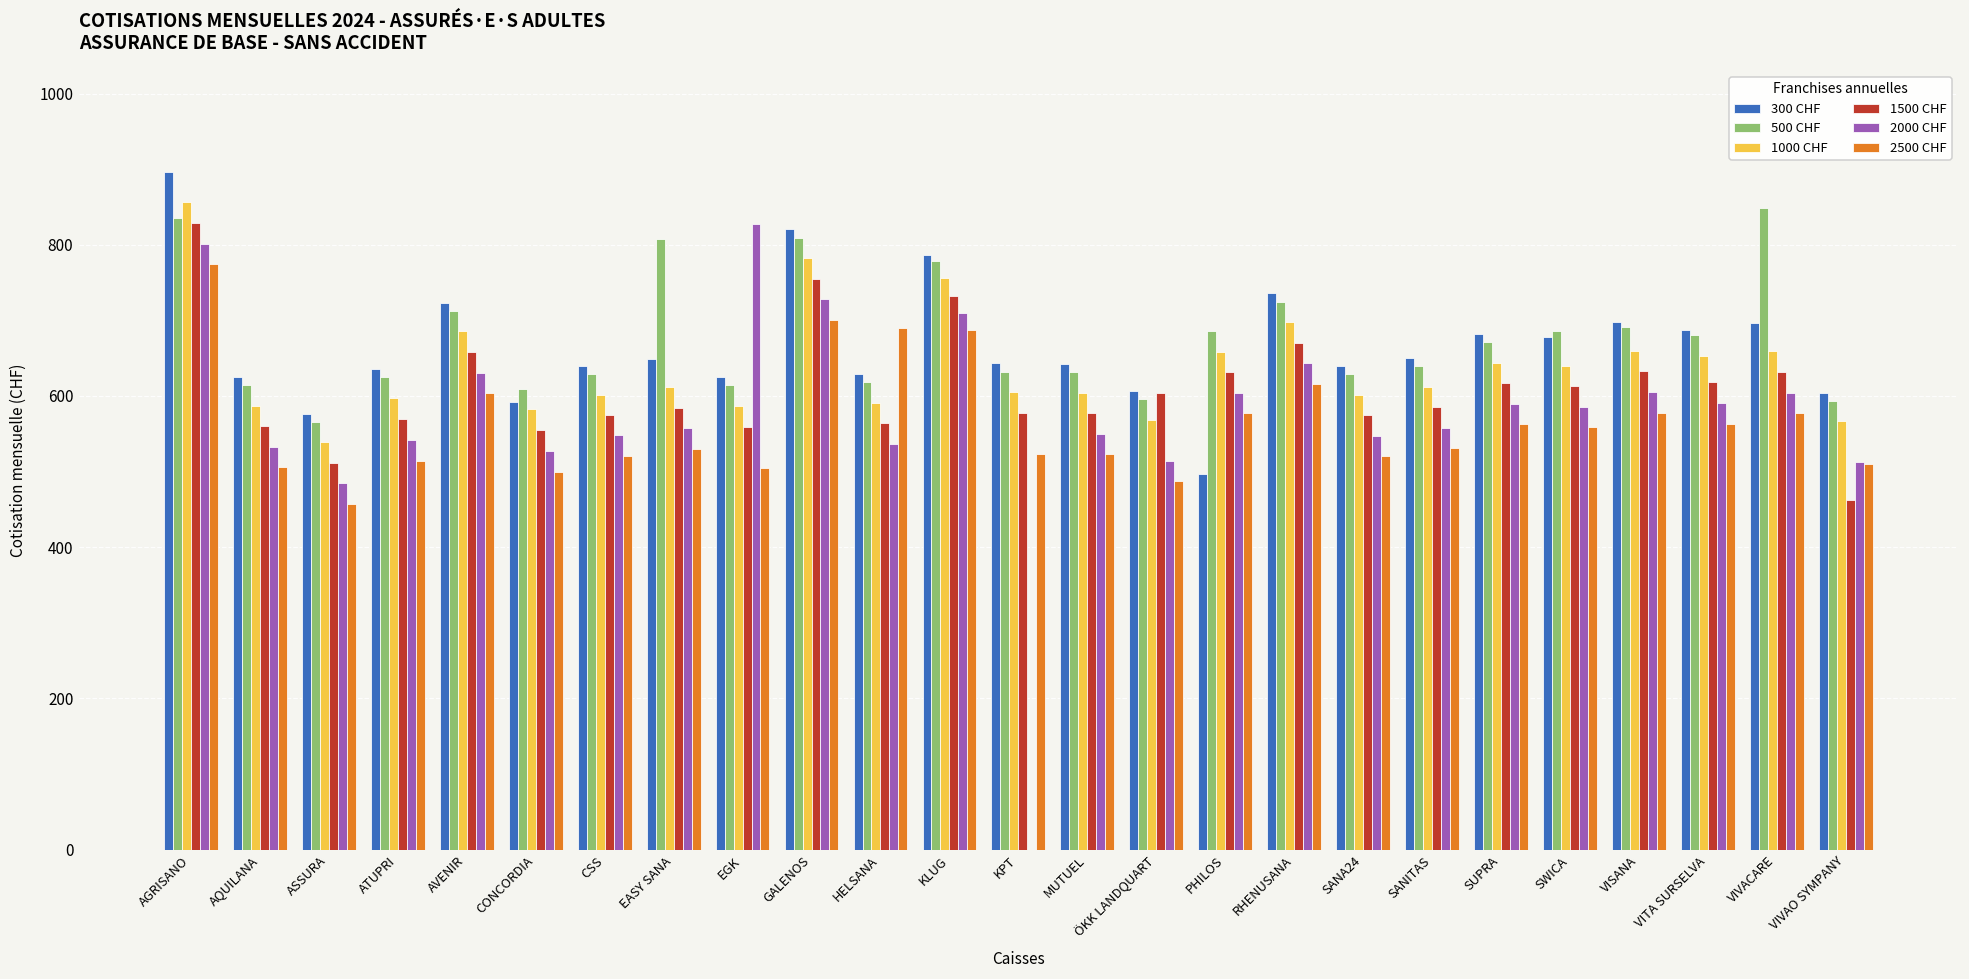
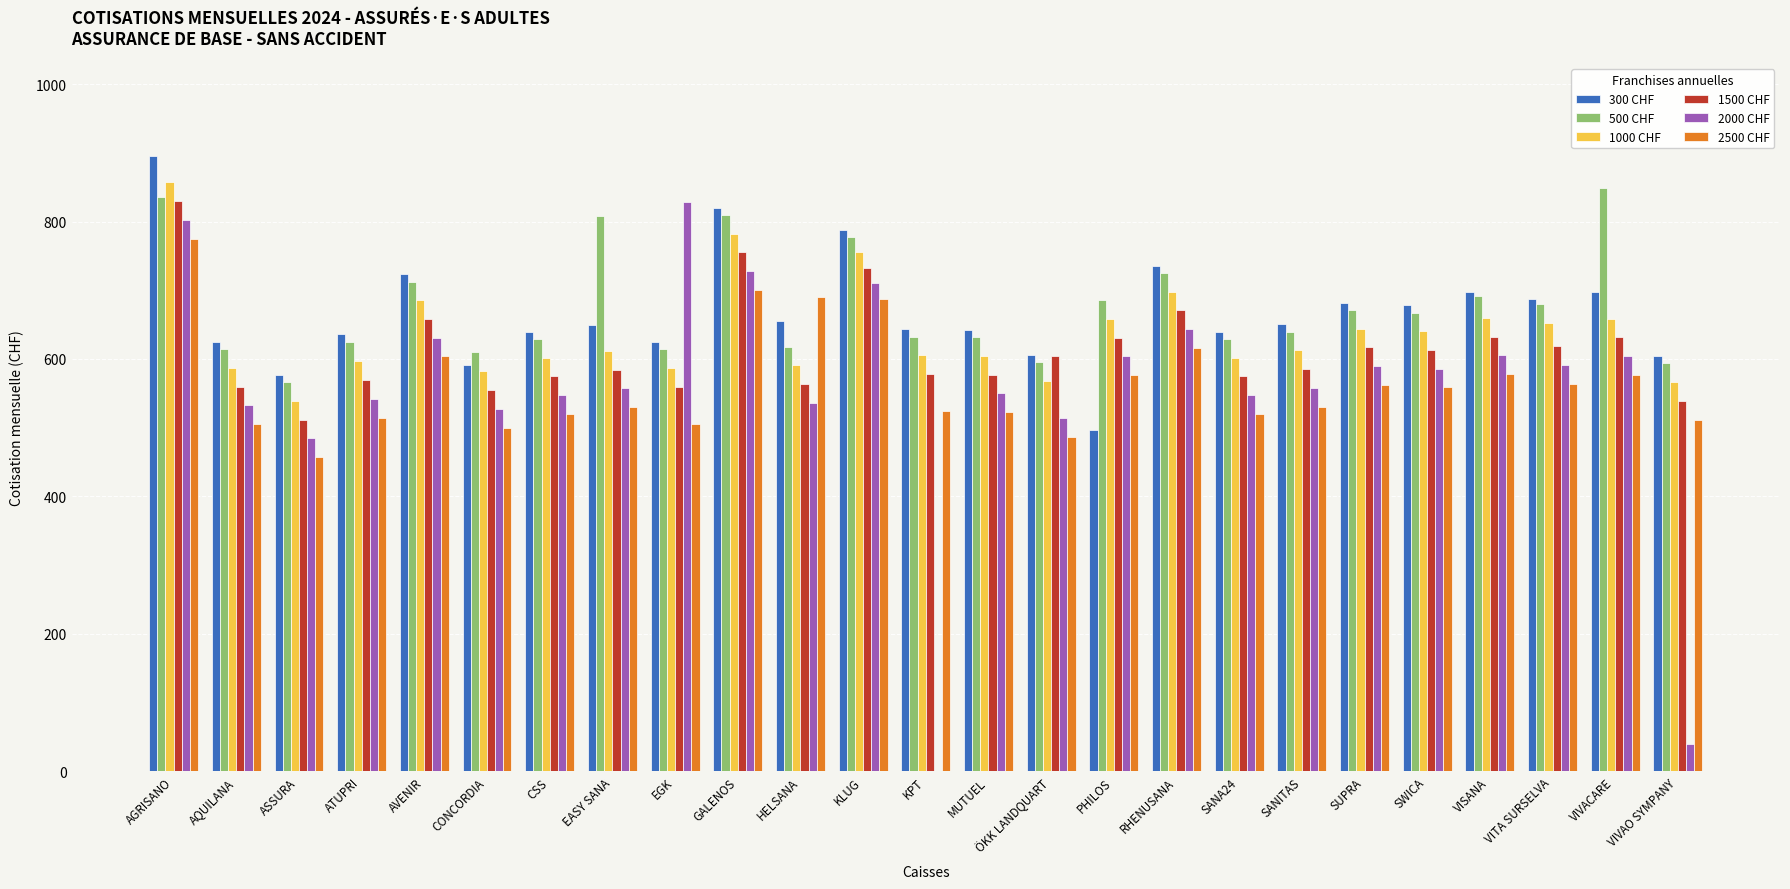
300 CHF, HELSANA: 630 -> 660
500 CHF, SWICA: 690 -> 670
1500 CHF, VIVAO SYMPANY: 460 -> 540
2000 CHF, VIVAO SYMPANY: 510 -> 40
